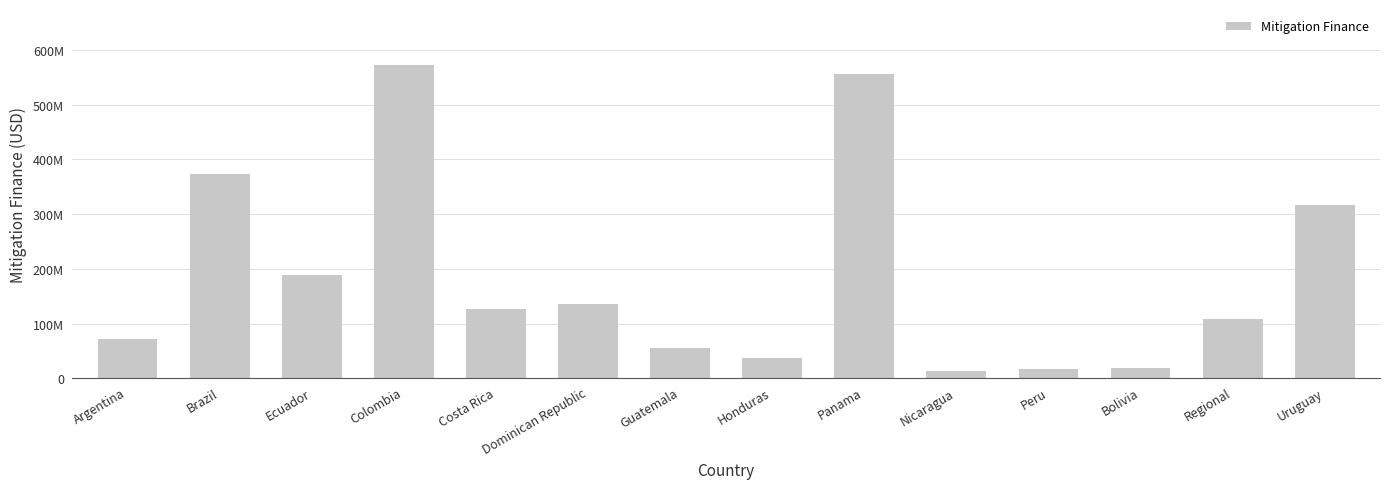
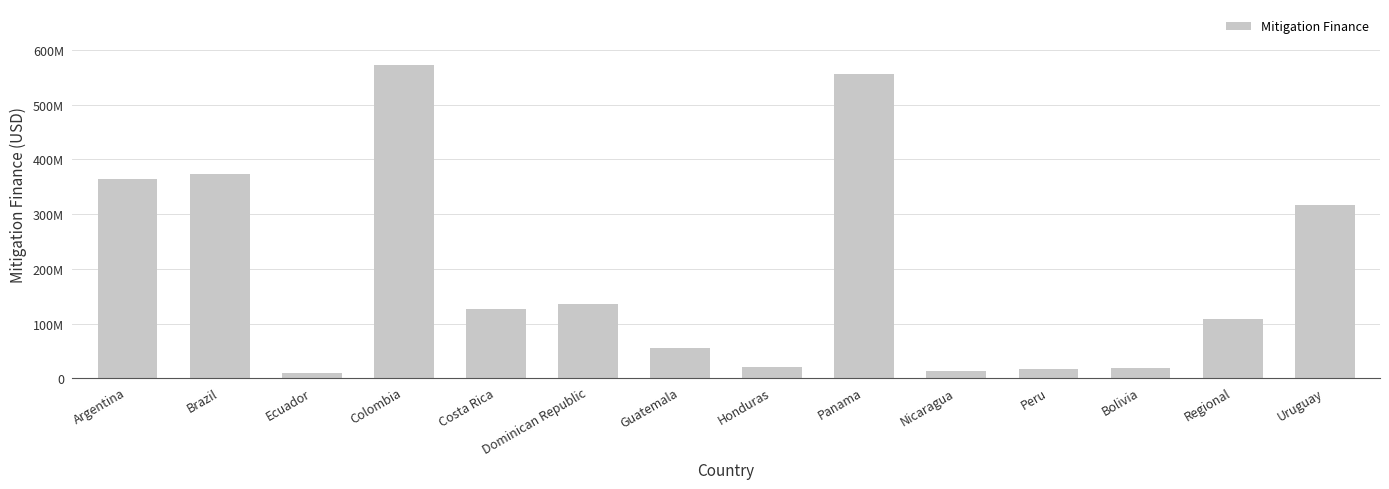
Argentina: 70000000 -> 360000000
Ecuador: 190000000 -> 10000000
Honduras: 40000000 -> 20000000
